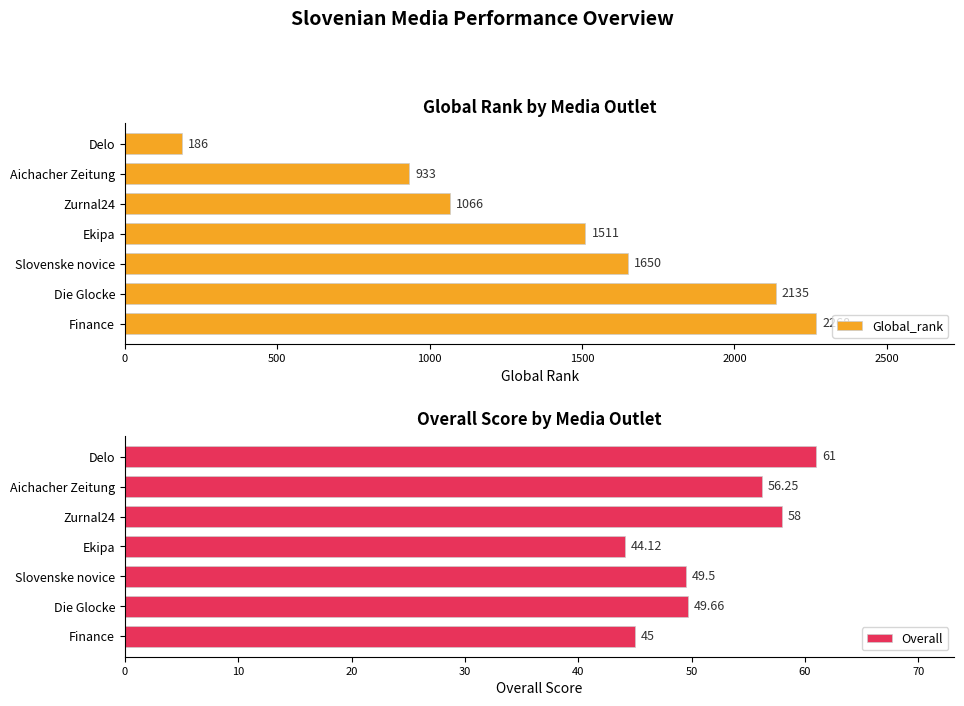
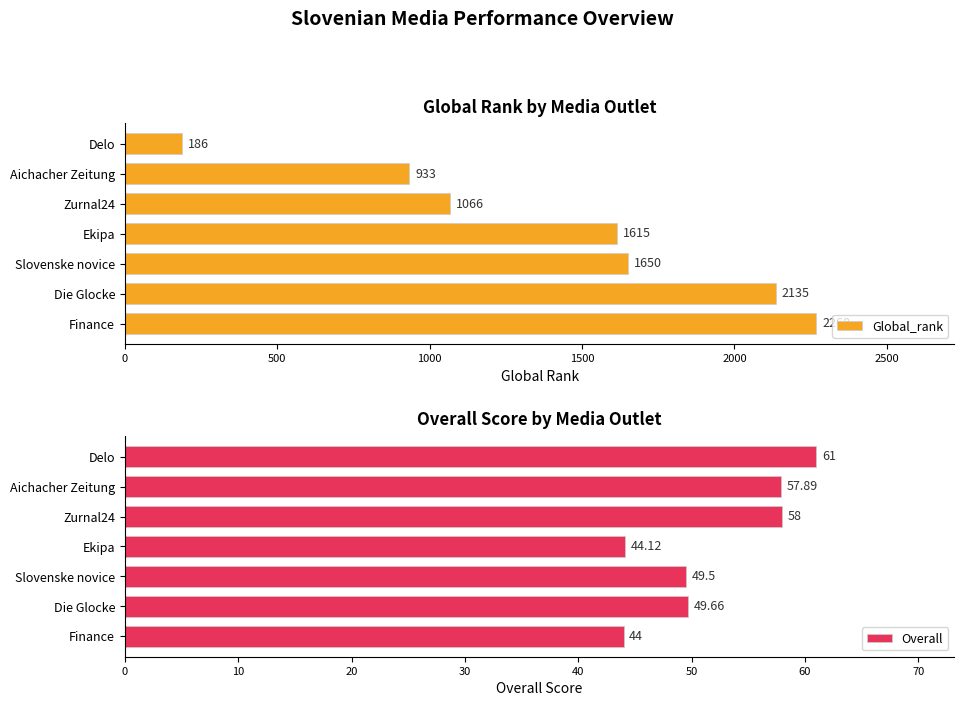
Global Rank by Media Outlet, Ekipa: 1511 -> 1615
Overall Score by Media Outlet, Aichacher Zeitung: 56.25 -> 57.89
Overall Score by Media Outlet, Finance: 45 -> 44
